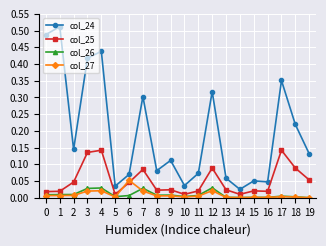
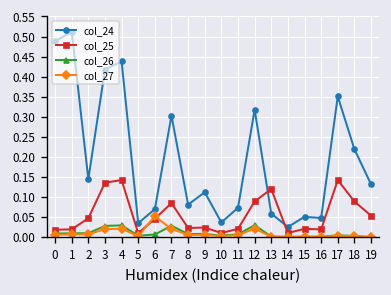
col_25, 13: 0.02 -> 0.12
